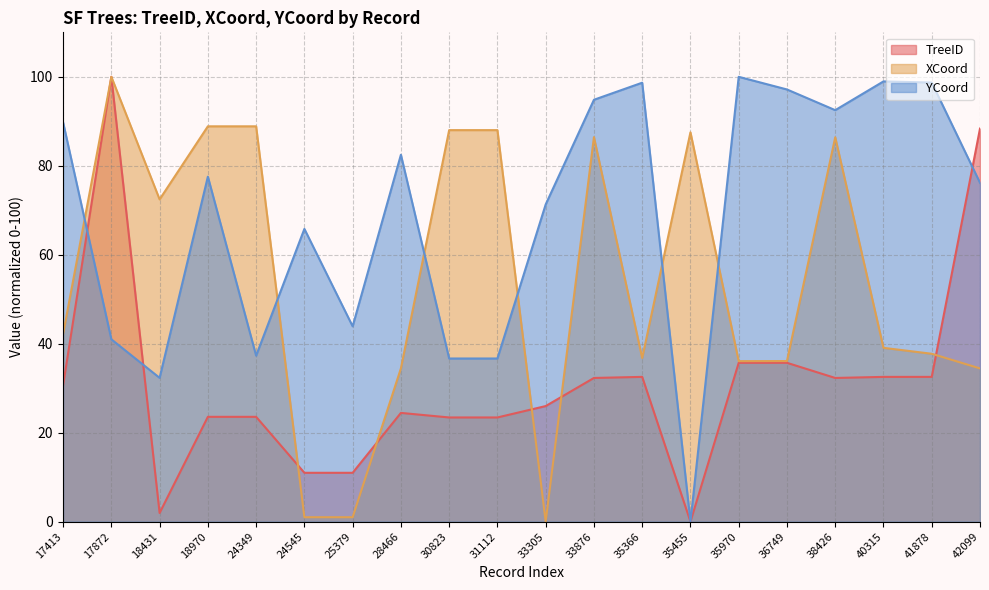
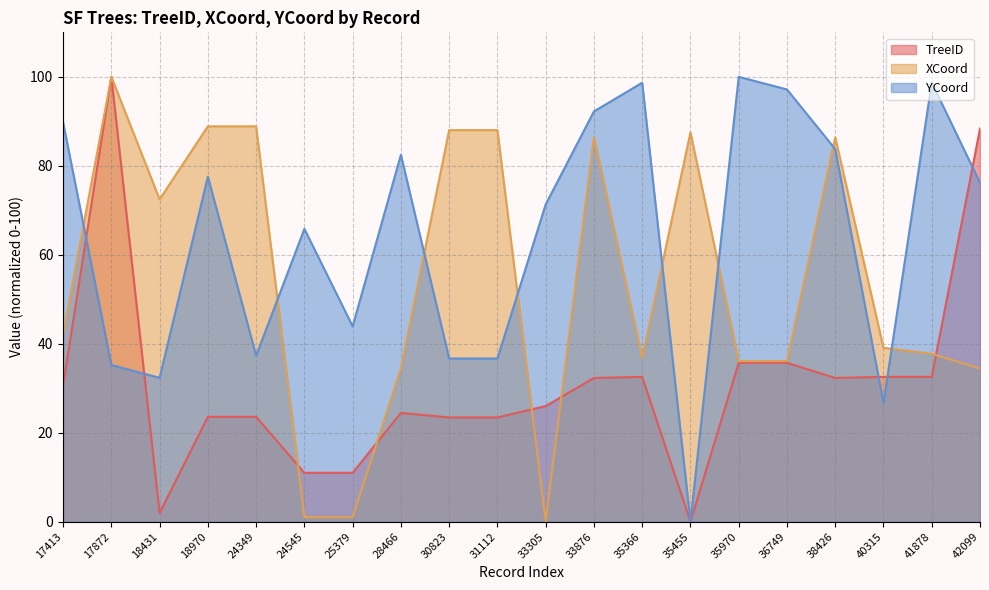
YCoord, 17872: 41 -> 35
YCoord, 33876: 95 -> 92
YCoord, 38426: 93 -> 84
YCoord, 40315: 99 -> 27
